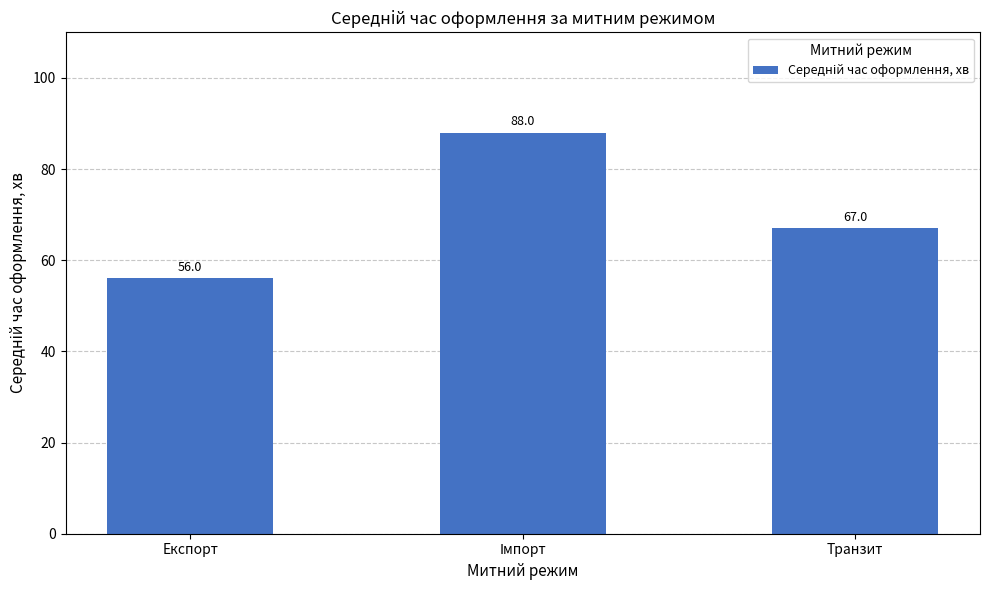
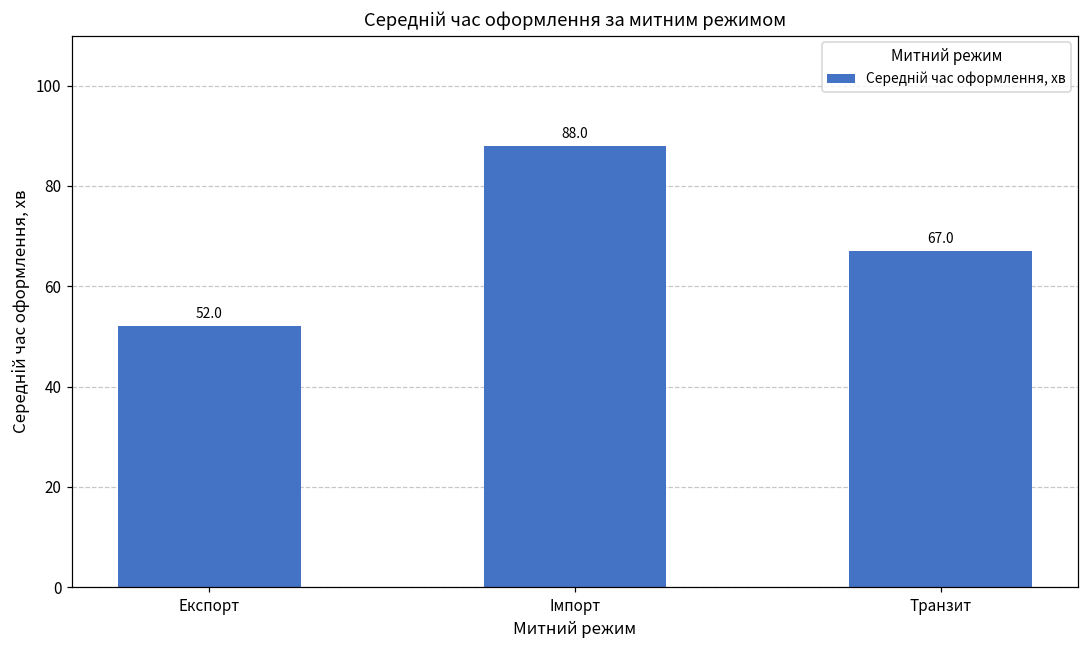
Експорт: 56.0 -> 52.0
